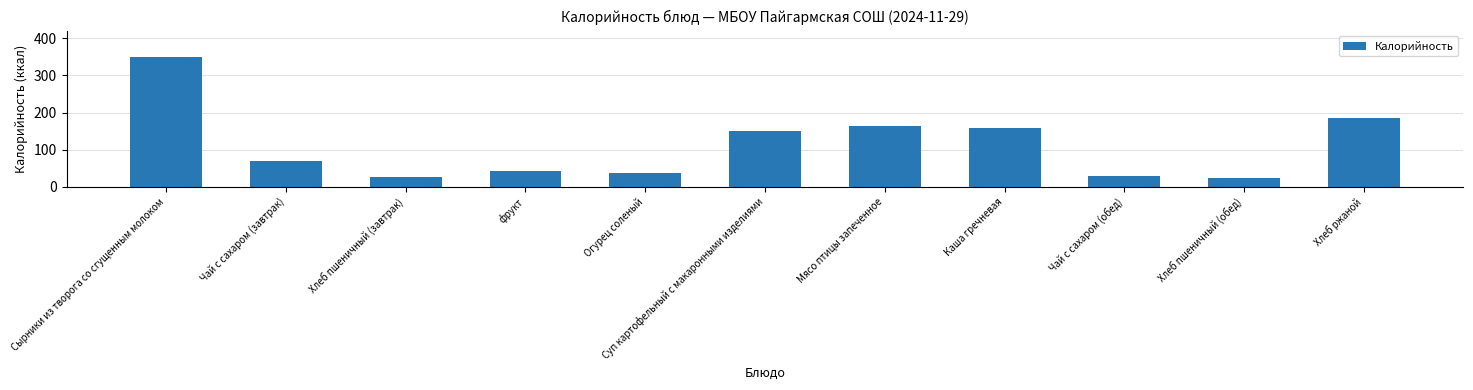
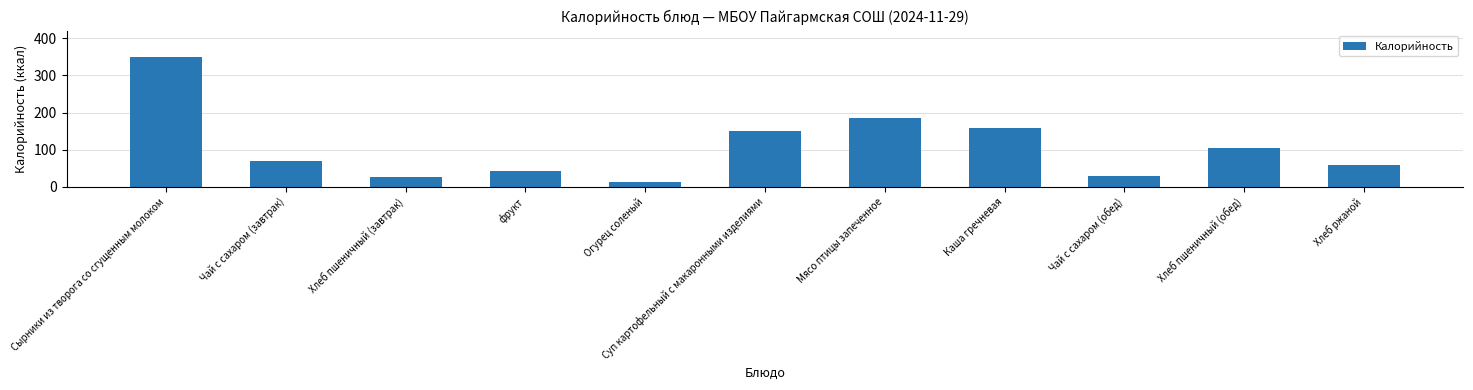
Огурец соленый: 40 -> 10
Мясо птицы запеченное: 160 -> 190
Хлеб пшеничный (обед): 20 -> 110
Хлеб ржаной: 180 -> 60
